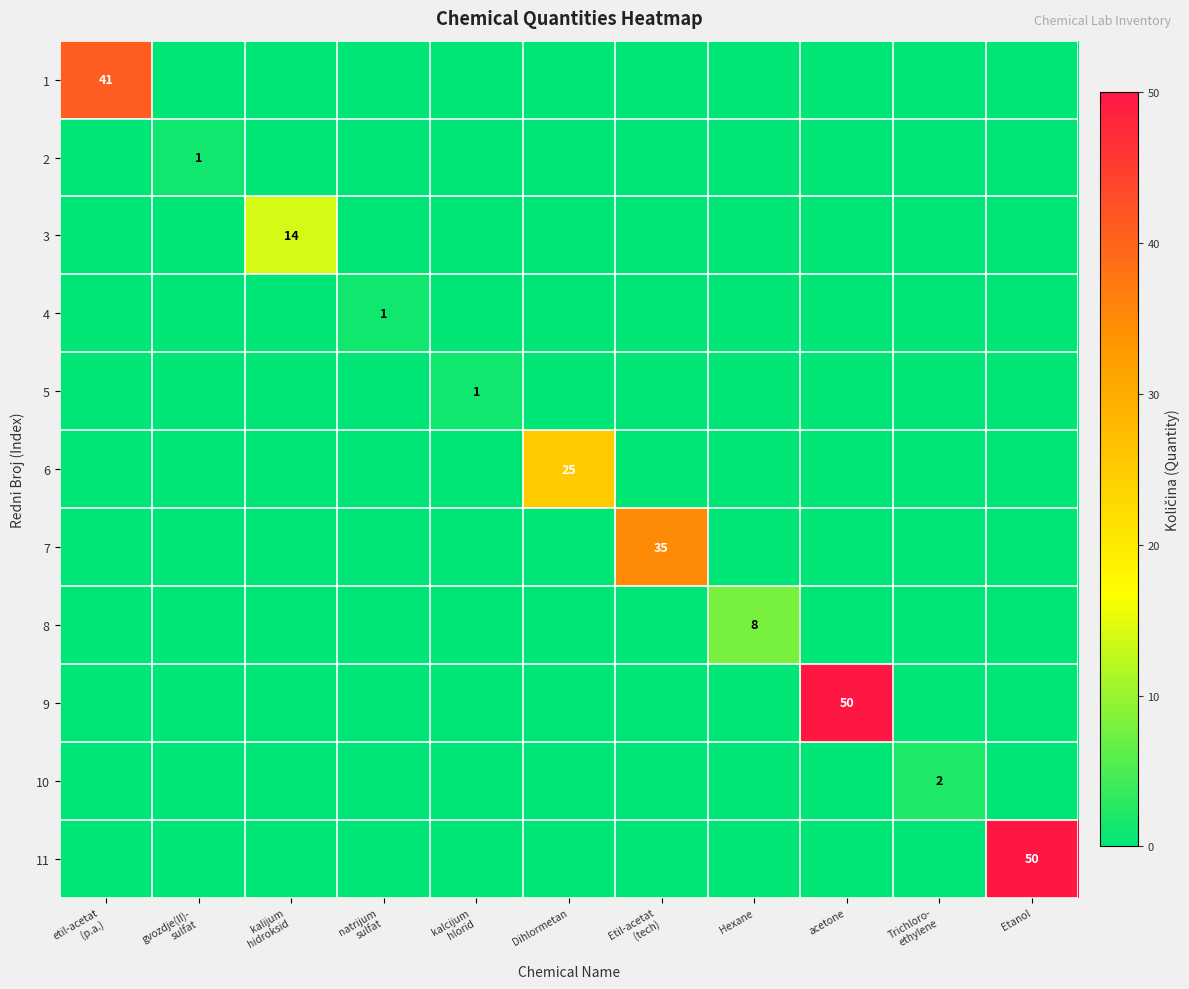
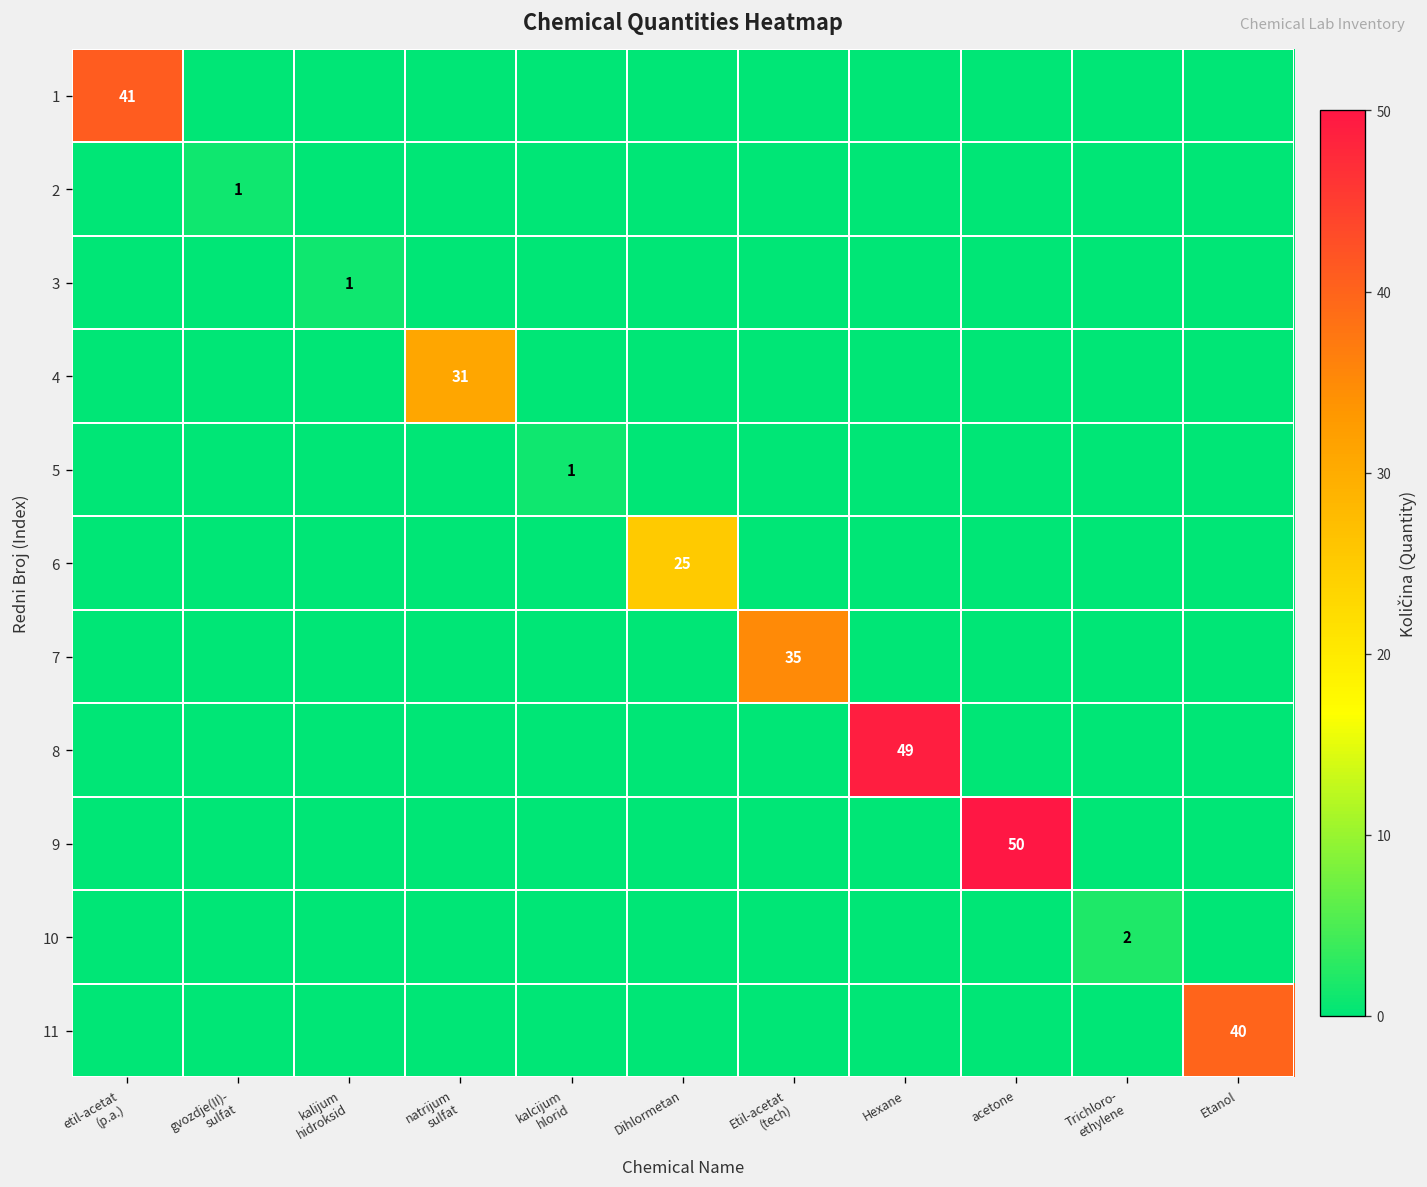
3, kalijum hidroksid: 14 -> 1
4, natrijum sulfat: 1 -> 31
8, Hexane: 8 -> 49
11, Etanol: 50 -> 40
